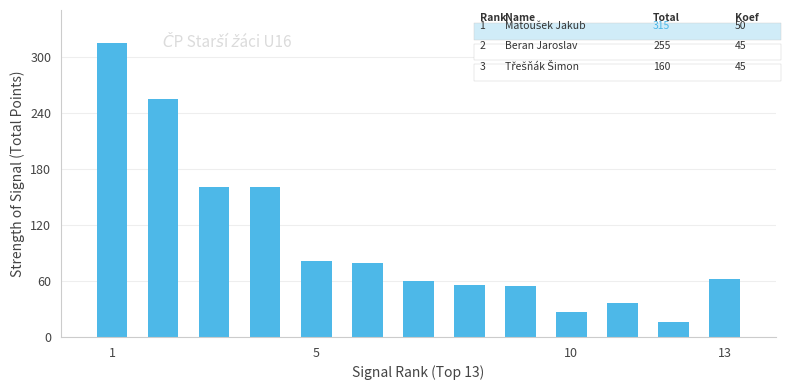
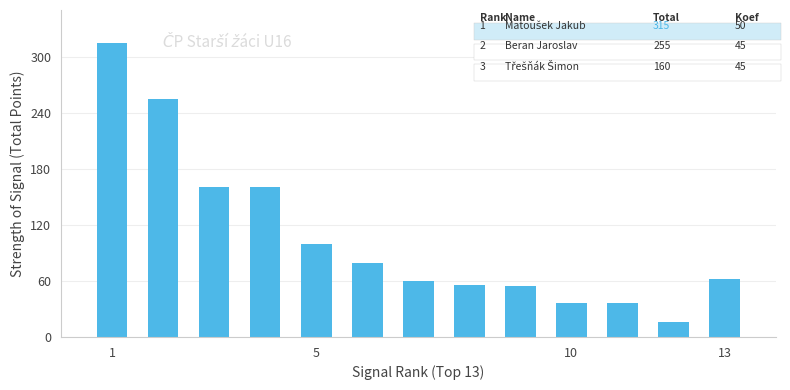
5: 80 -> 100
10: 30 -> 40
